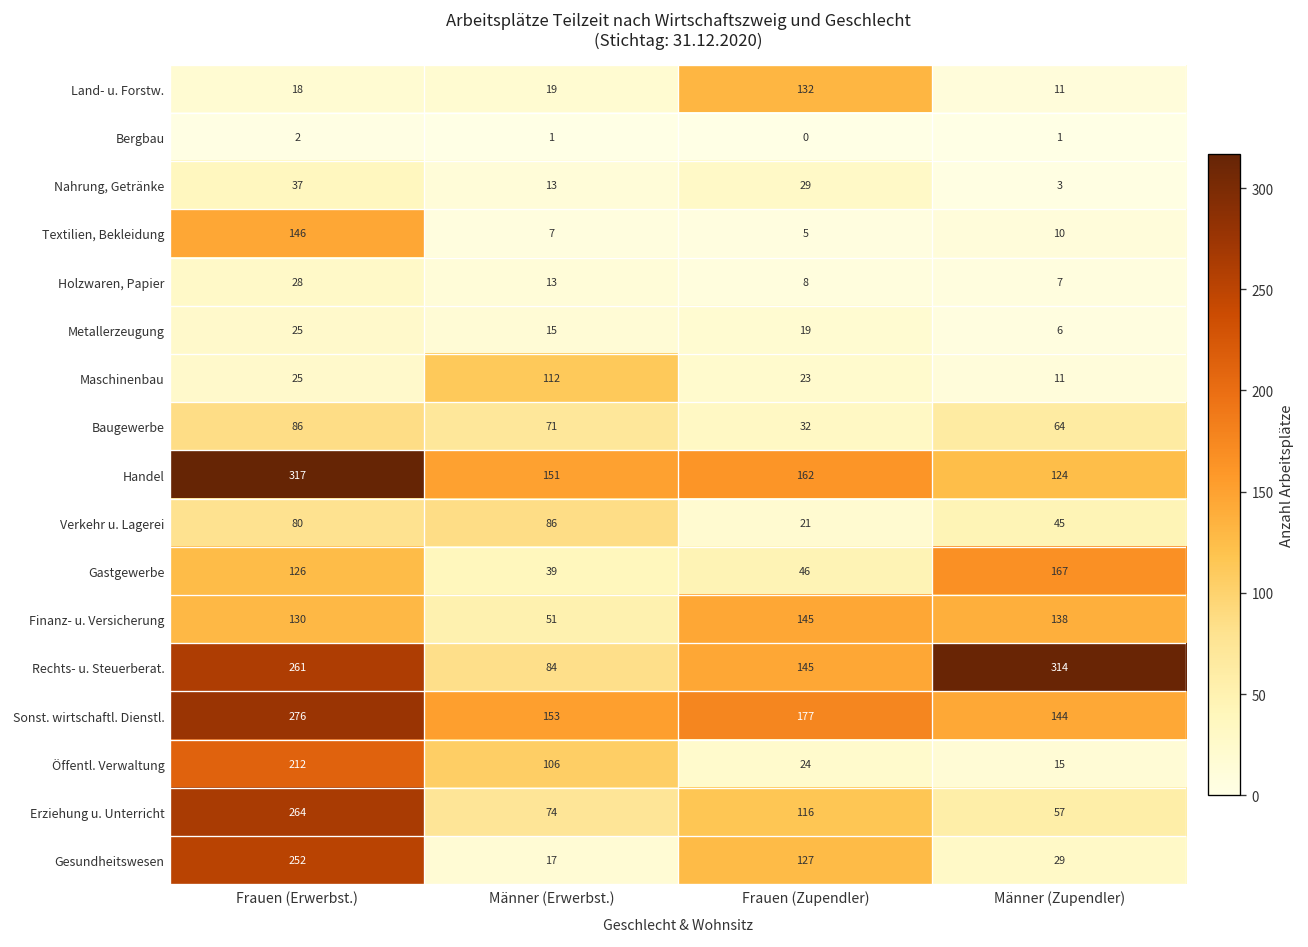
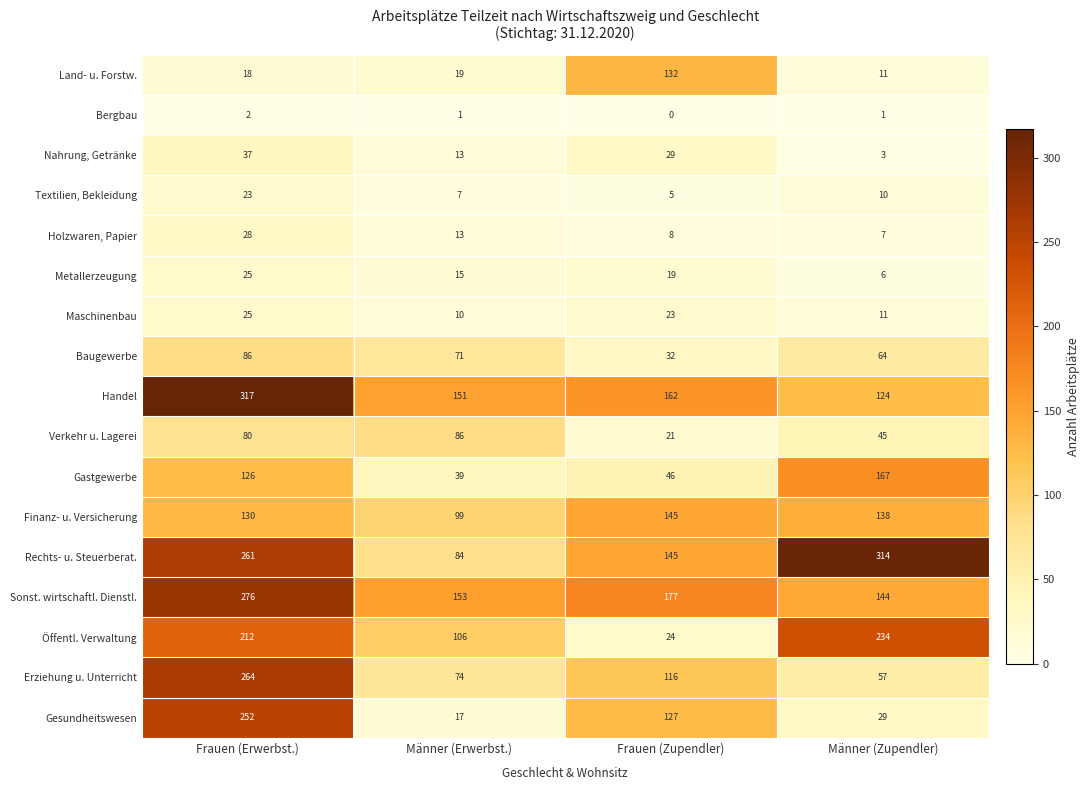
Textilien, Bekleidung, Frauen (Erwerbst.): 146 -> 23
Maschinenbau, Männer (Erwerbst.): 112 -> 10
Finanz- u. Versicherung, Männer (Erwerbst.): 51 -> 99
Öffentl. Verwaltung, Männer (Zupendler): 15 -> 234
